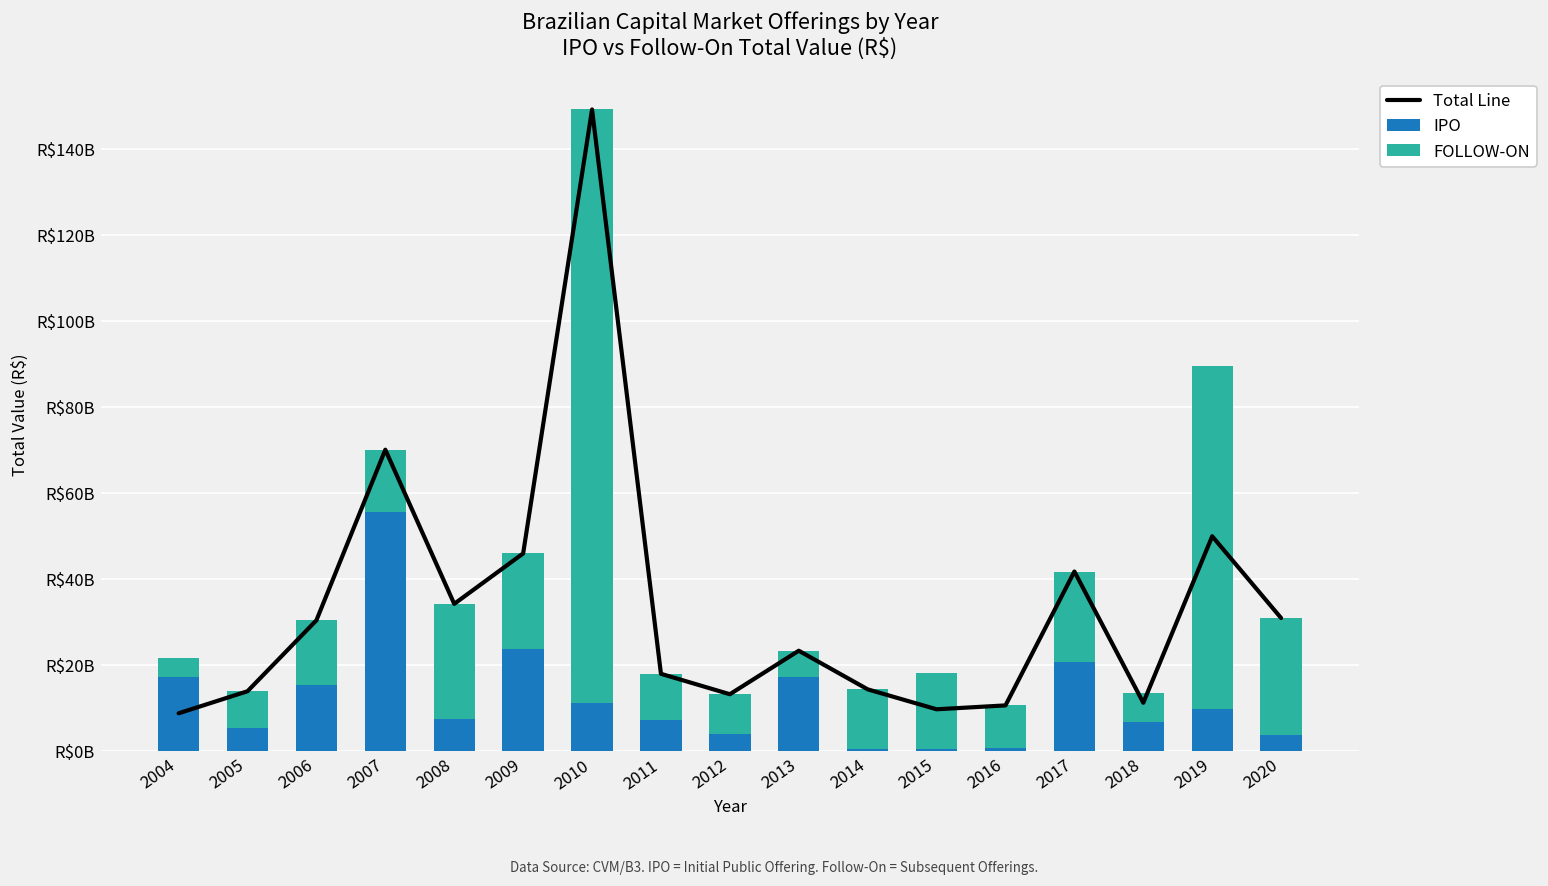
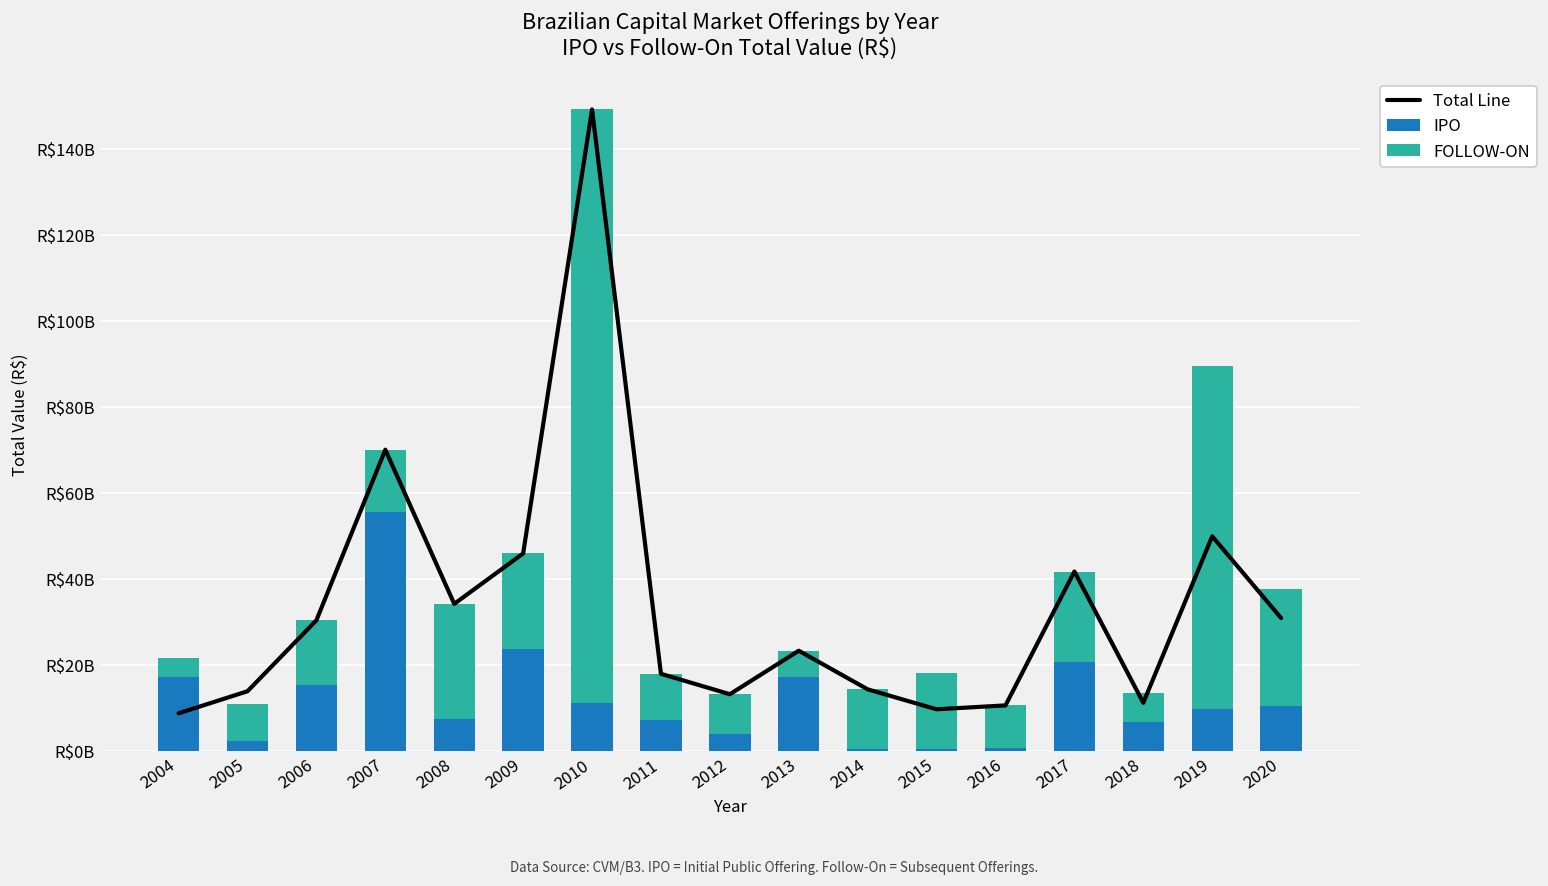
IPO, 2005: R$5000000000 -> R$2000000000
IPO, 2020: R$4000000000 -> R$10000000000
